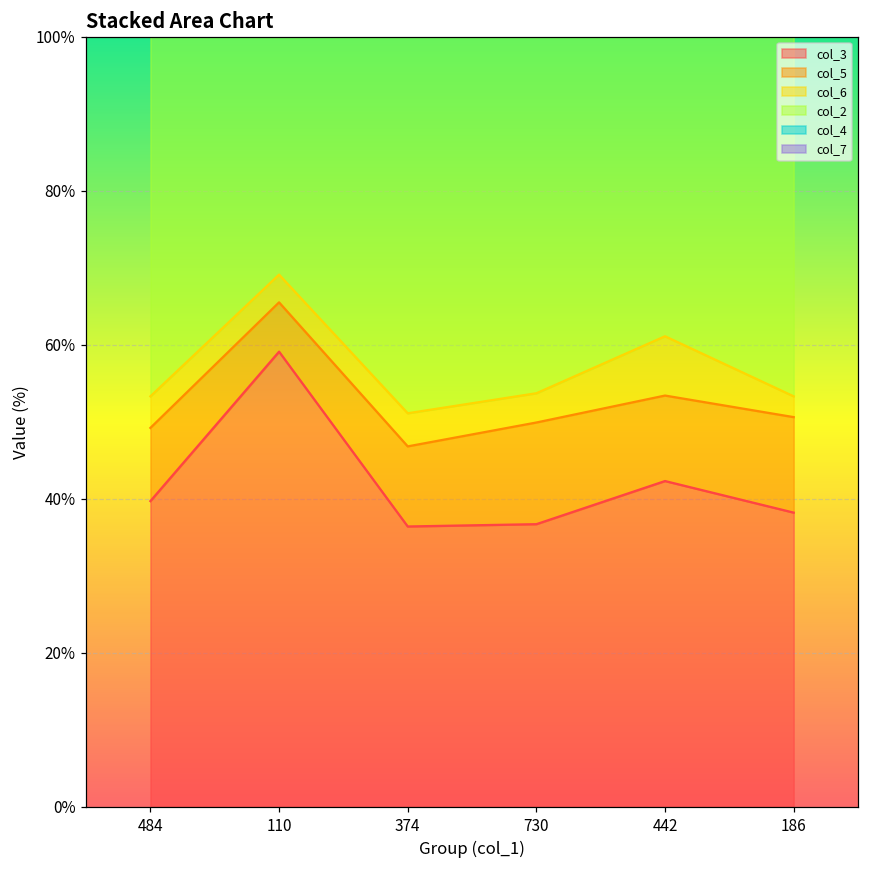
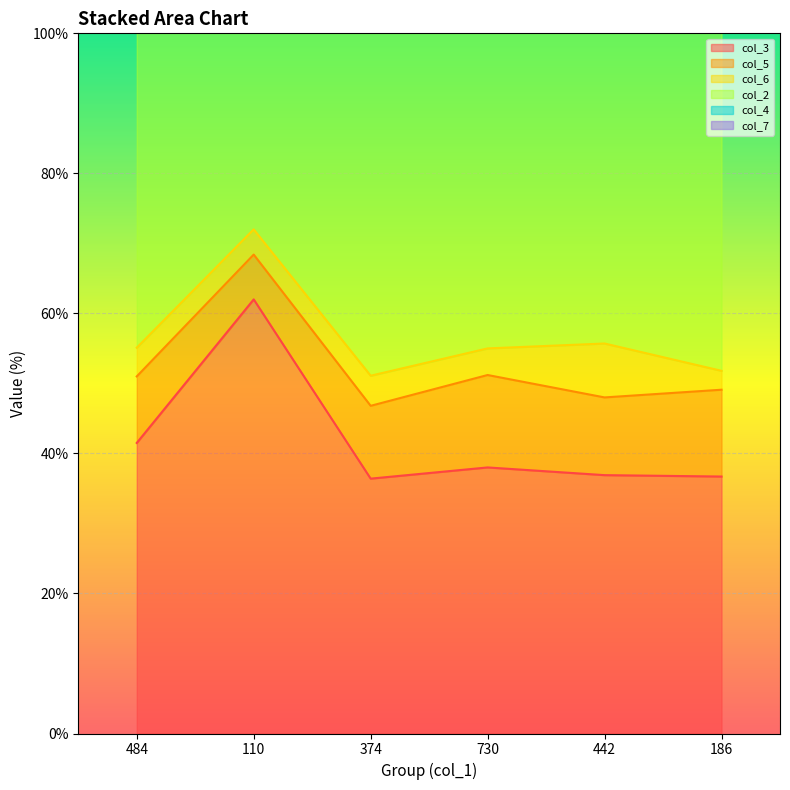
col_3, 484: 40% -> 42%
col_3, 110: 59% -> 62%
col_3, 730: 37% -> 38%
col_3, 442: 42% -> 37%
col_3, 186: 38% -> 37%
